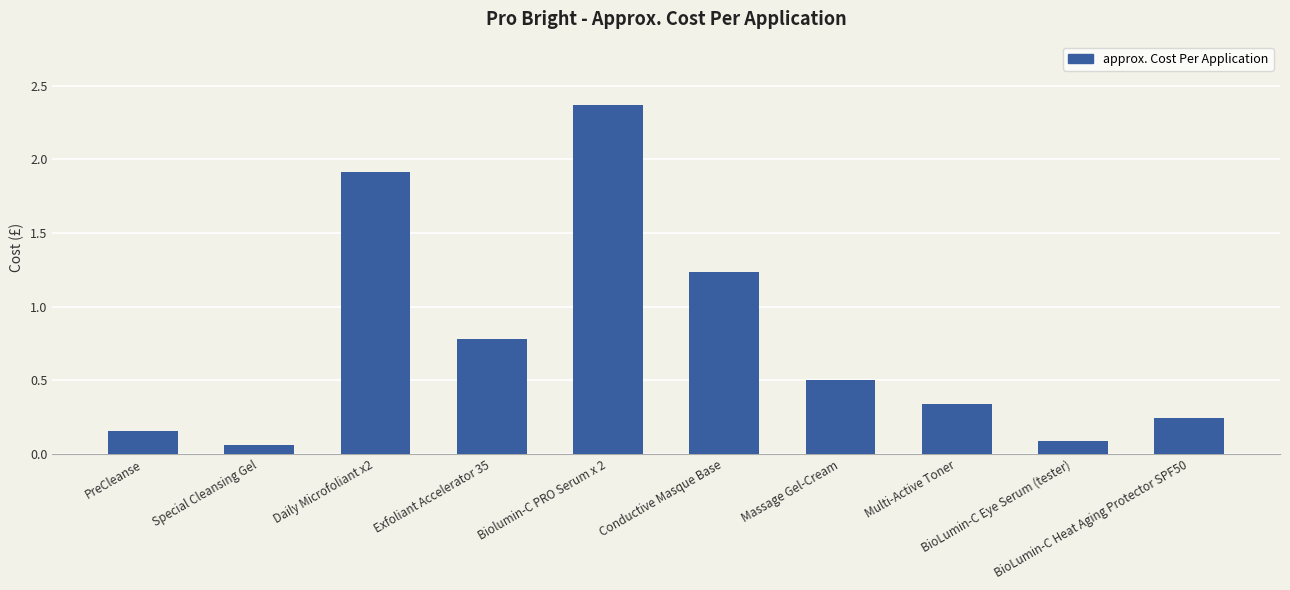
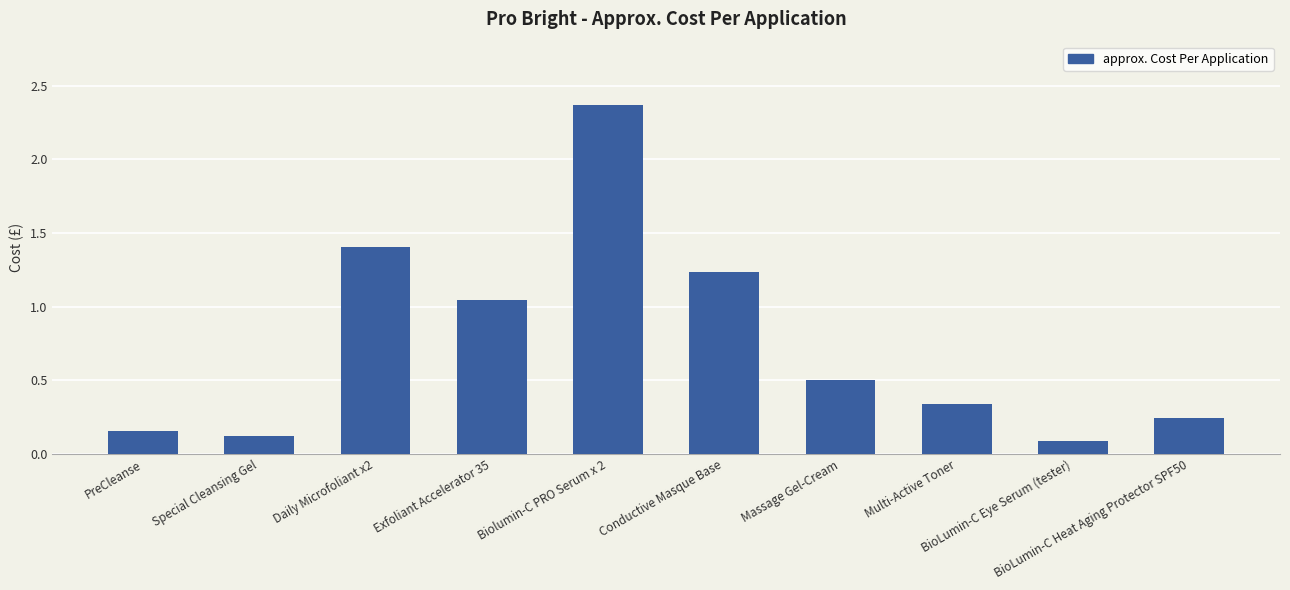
Special Cleansing Gel: 0.06 -> 0.12
Daily Microfoliant x2: 1.91 -> 1.41
Exfoliant Accelerator 35: 0.78 -> 1.05
